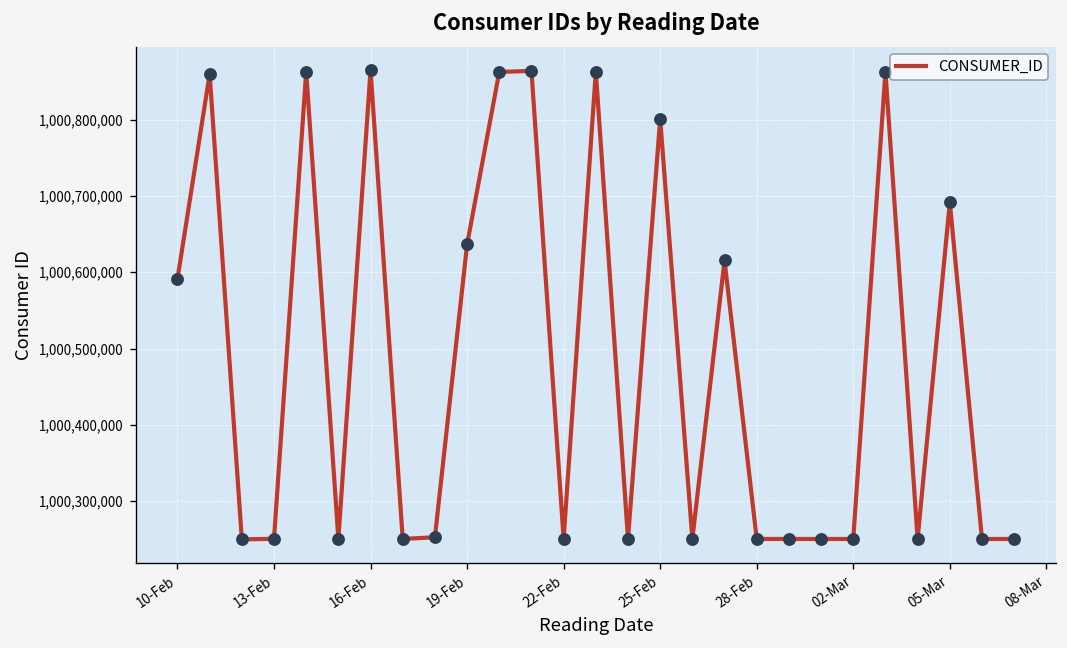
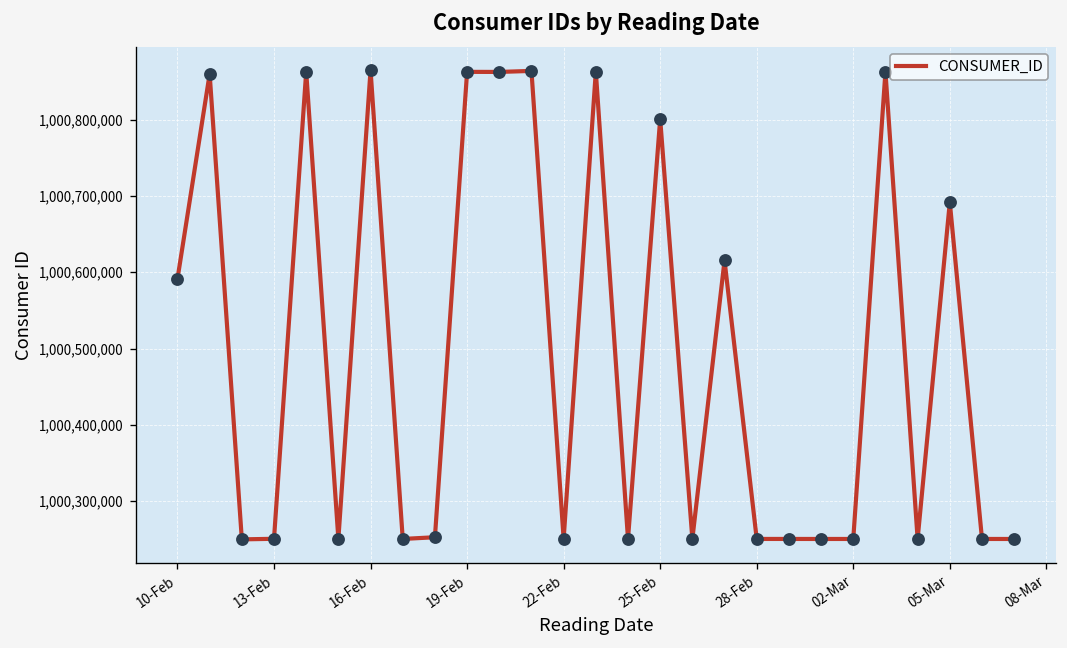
19-Feb: 1,000,640,000 -> 1,000,860,000
